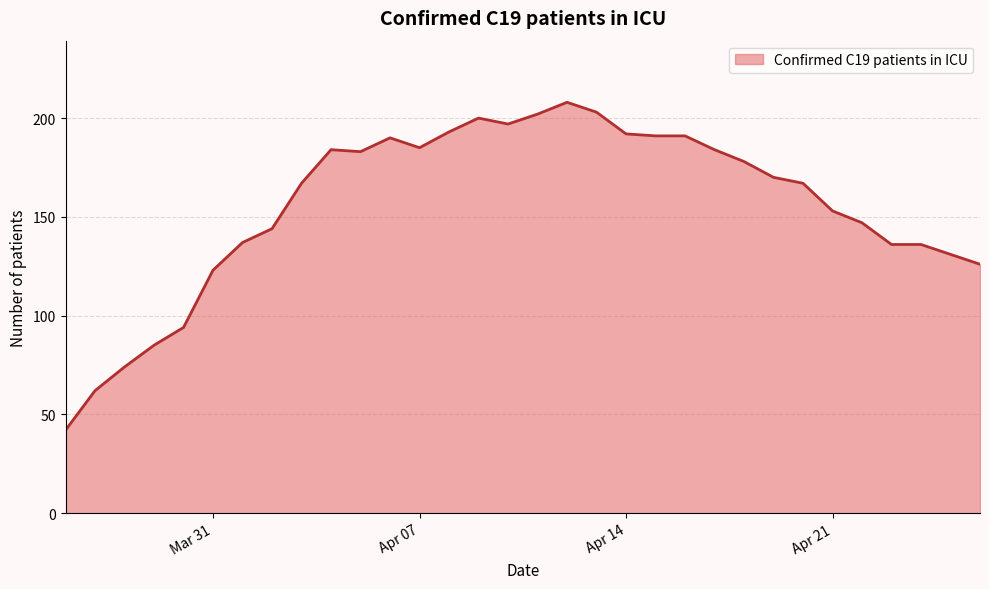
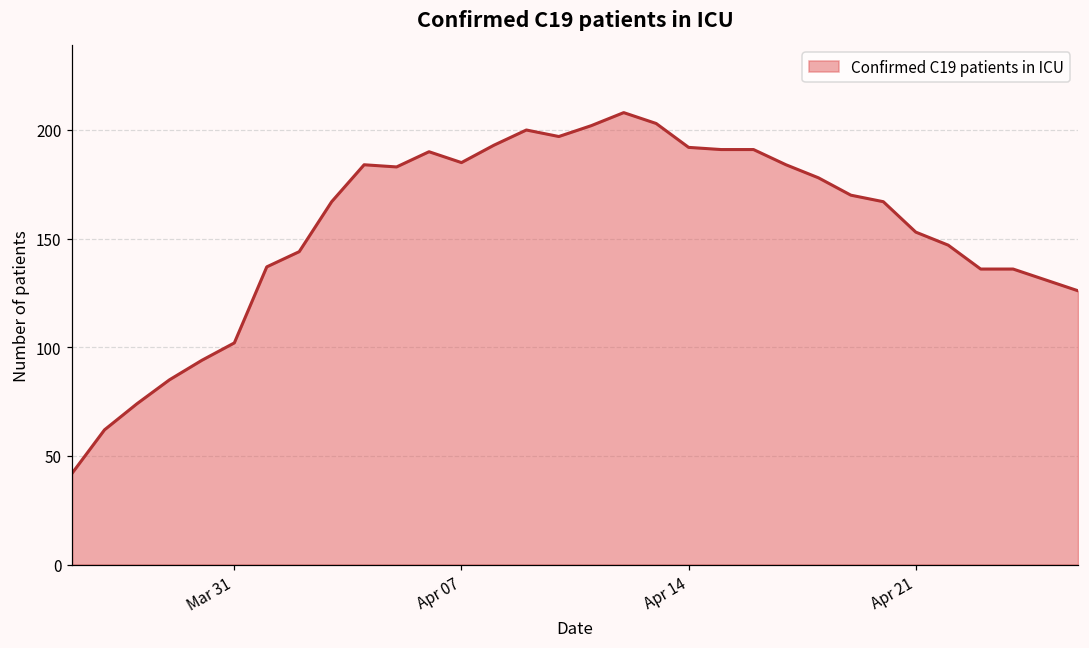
Mar 31: 123 -> 102
